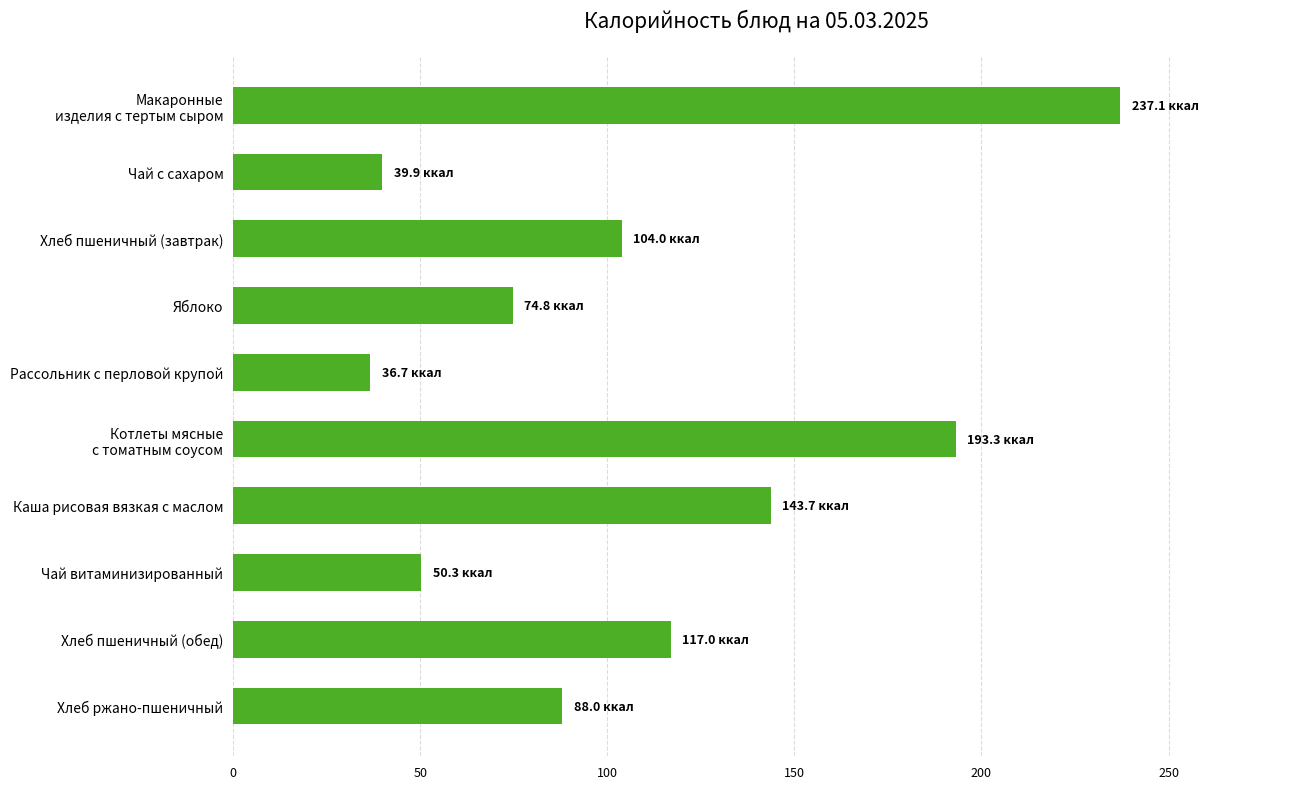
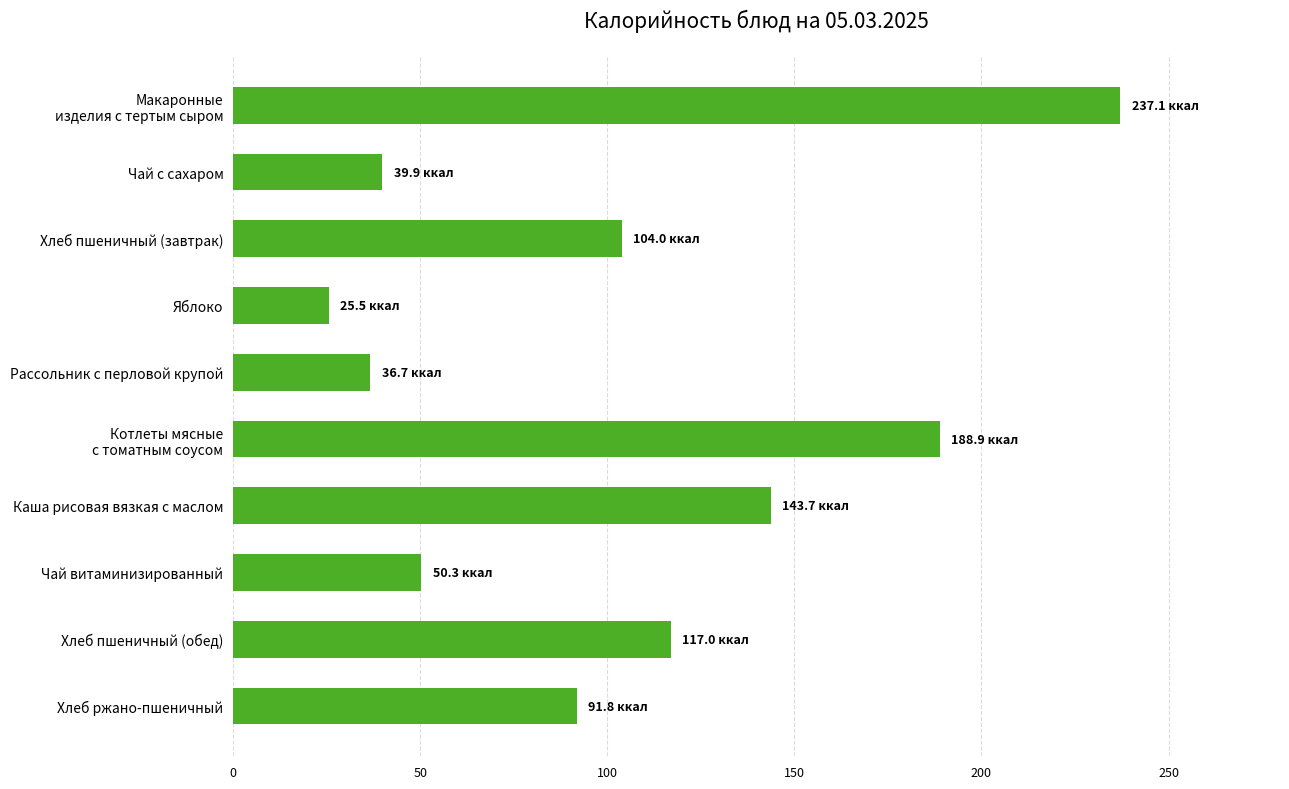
Яблоко: 74.8 -> 25.5
Котлеты мясные с томатным соусом: 193.3 -> 188.9
Хлеб ржано-пшеничный: 88.0 -> 91.8
